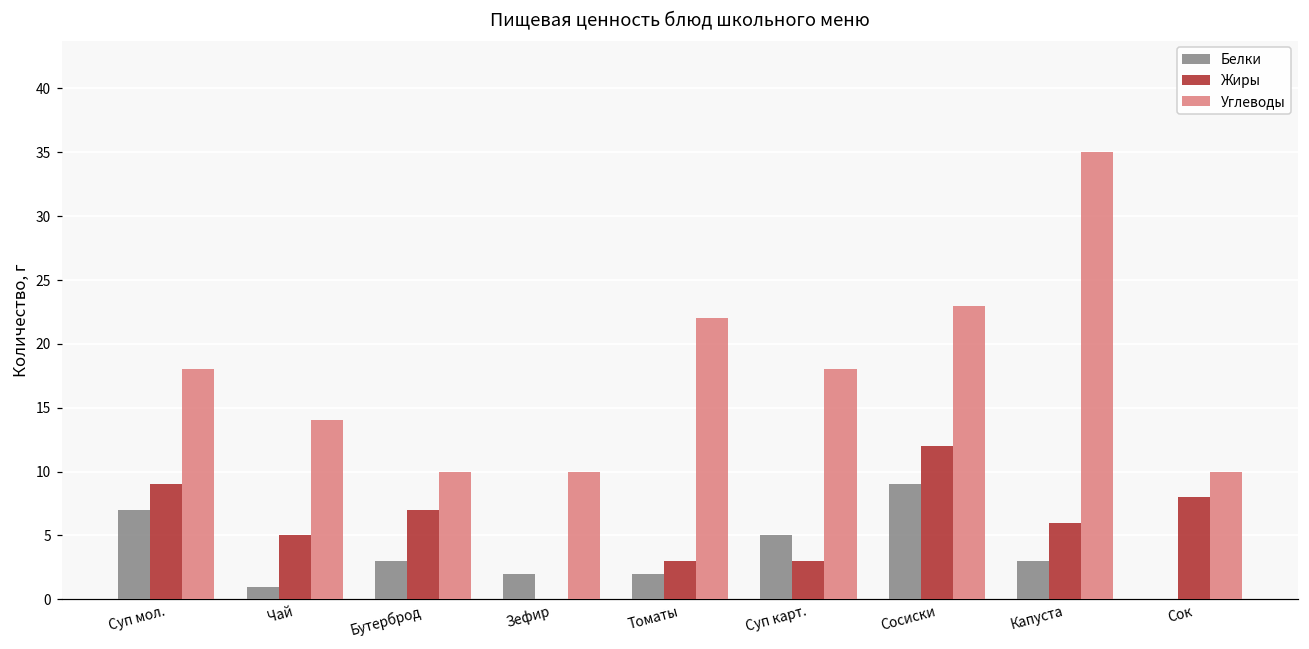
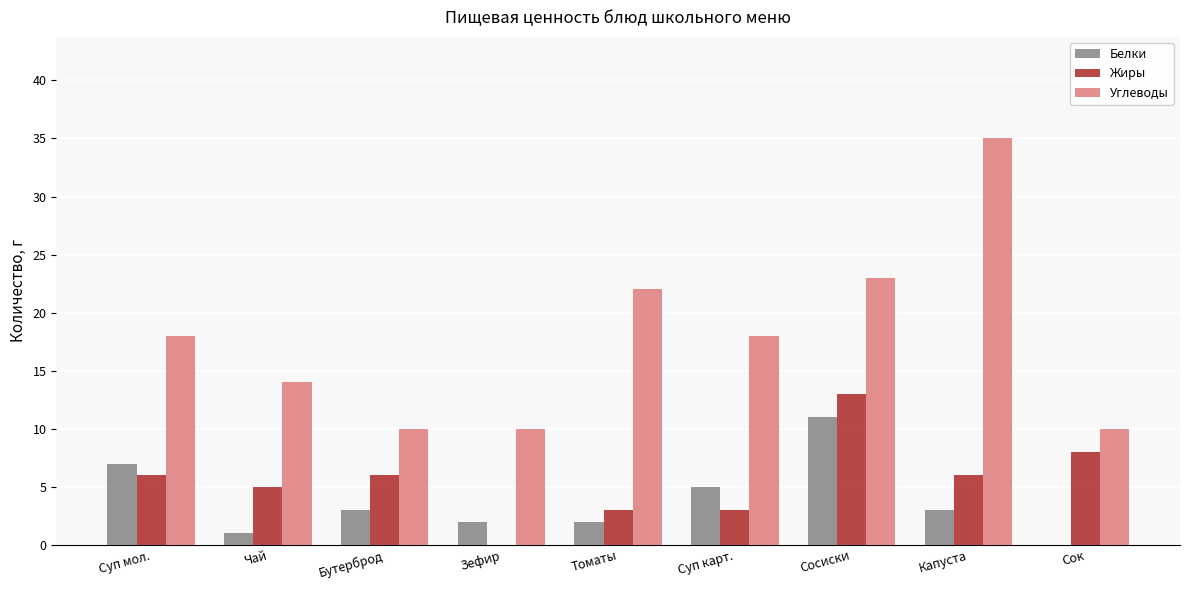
Жиры, Суп мол.: 9 -> 6
Жиры, Бутерброд: 7 -> 6
Белки, Сосиски: 9 -> 11
Жиры, Сосиски: 12 -> 13
